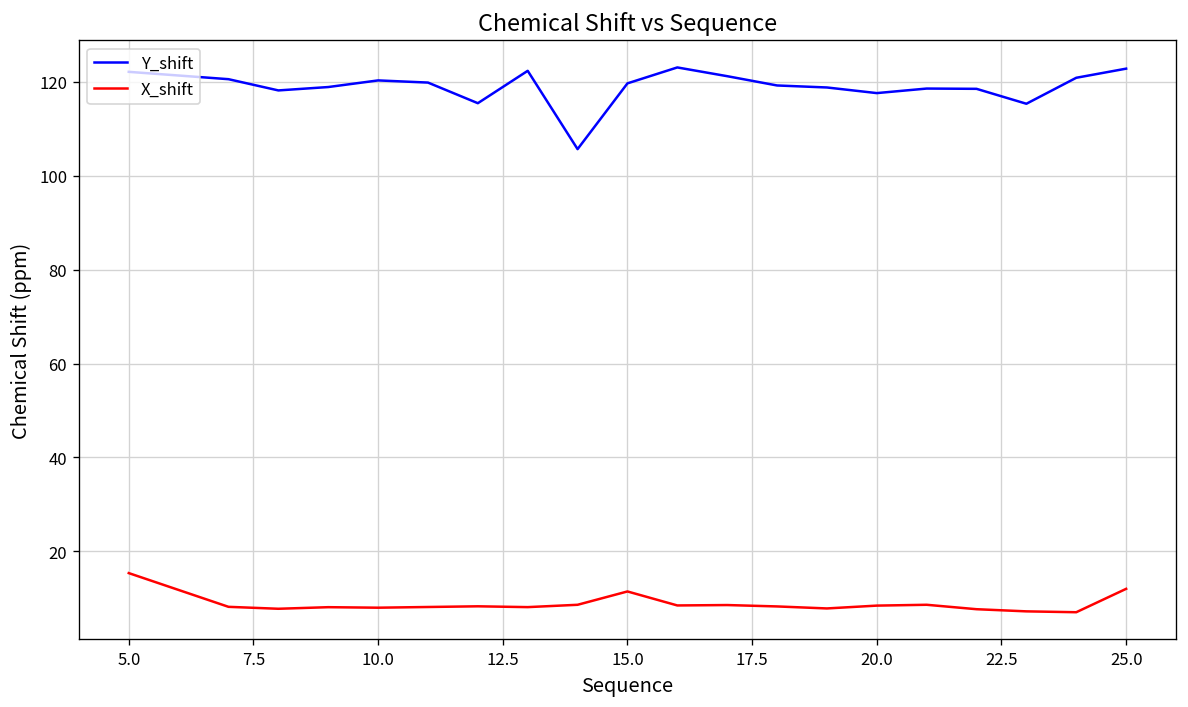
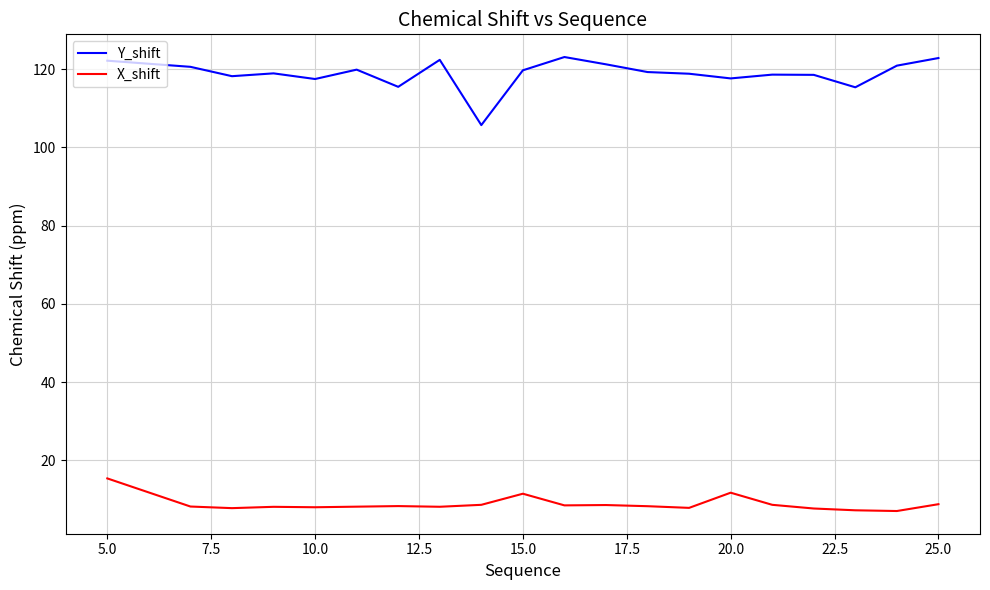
Y_shift, 10.0: 120 -> 117
X_shift, 20.0: 8 -> 12
X_shift, 25.0: 12 -> 9
